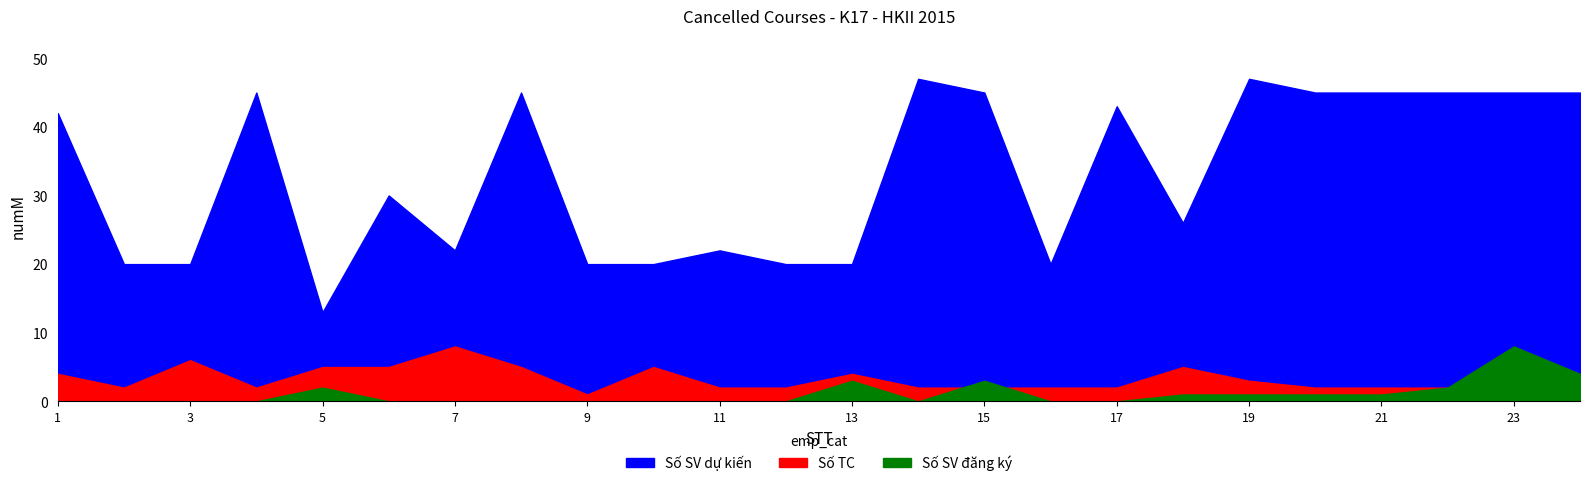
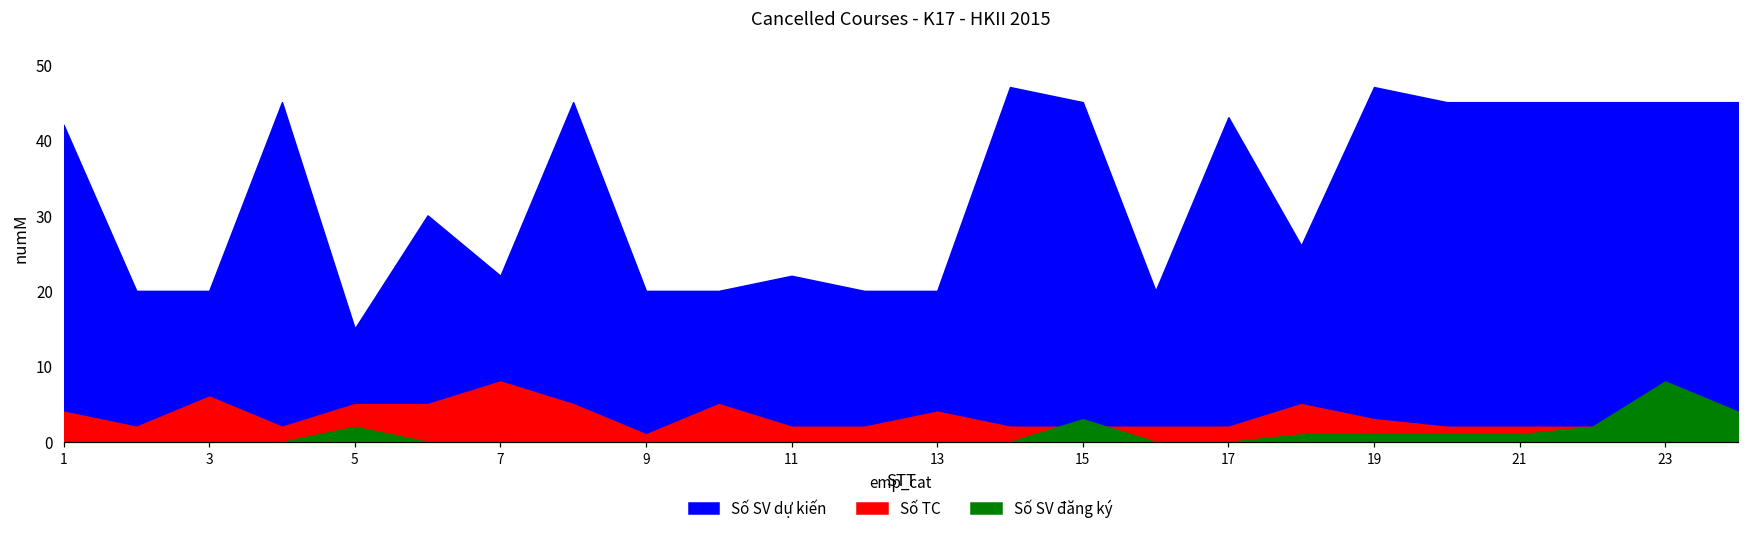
Số SV dự kiến, 5: 13 -> 15
Số SV đăng ký, 13: 3 -> 0
